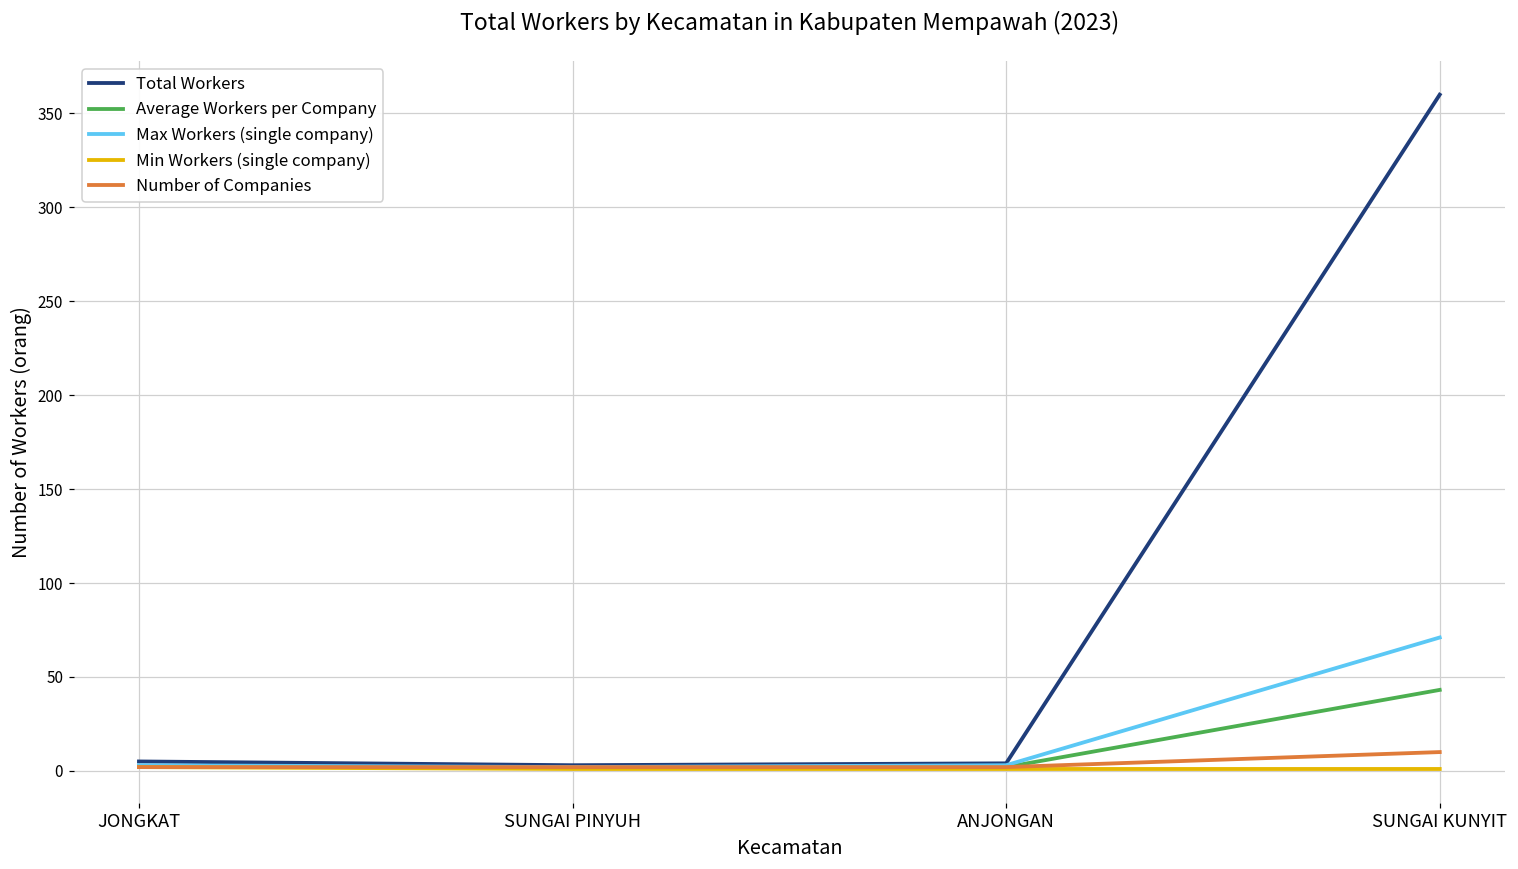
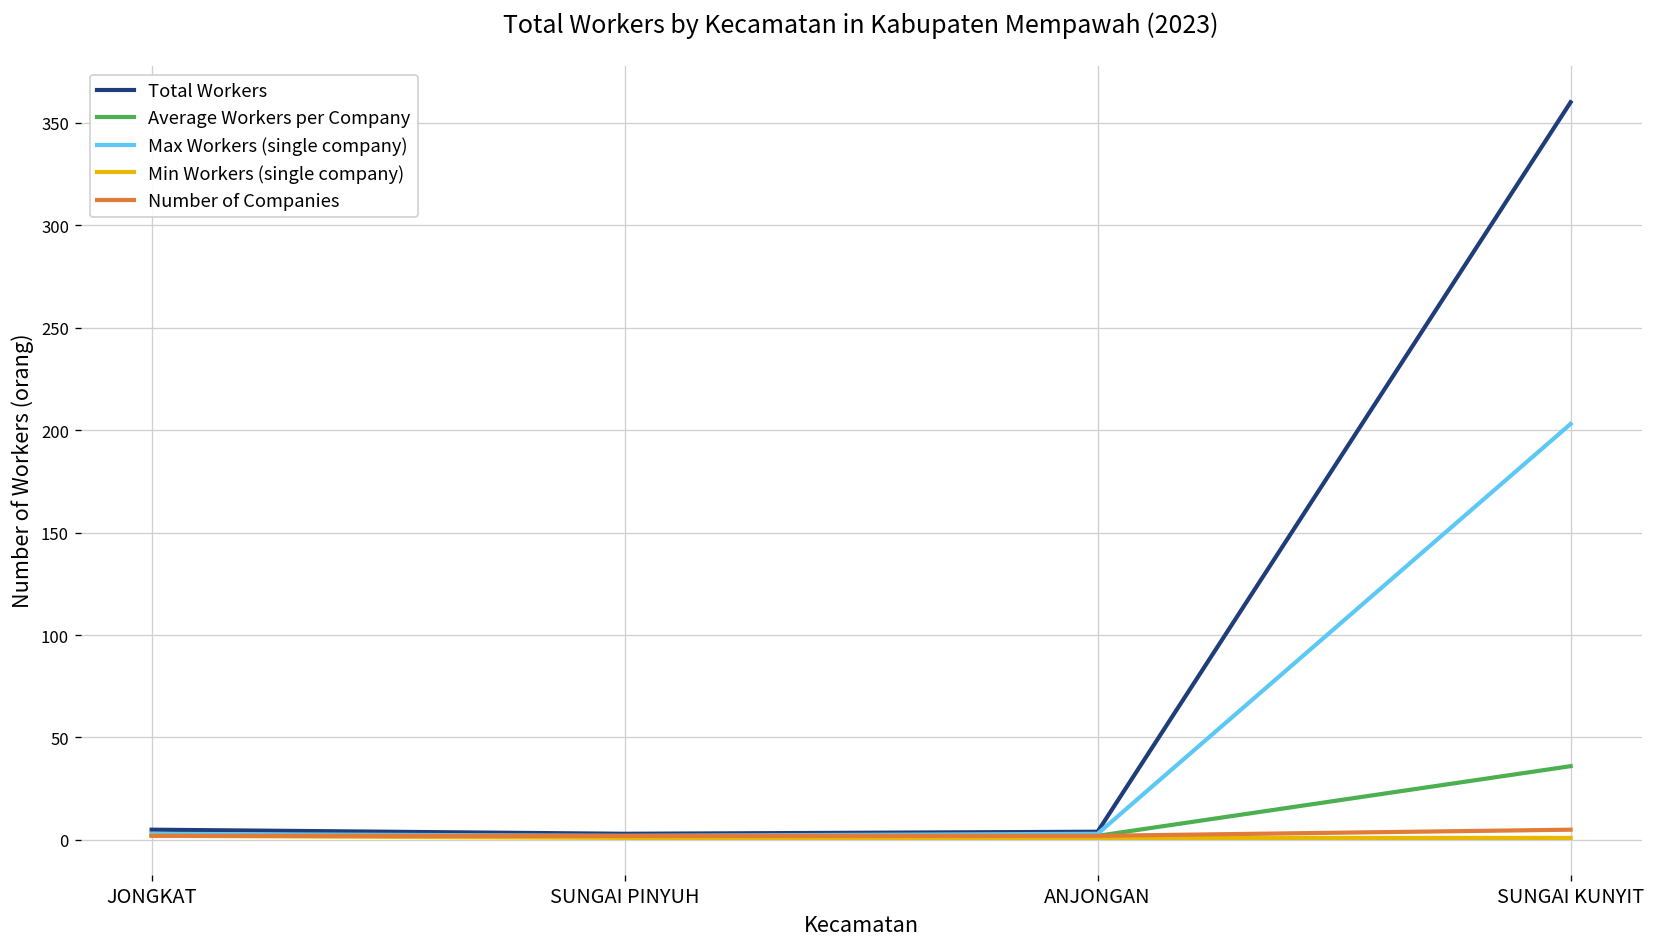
Average Workers per Company, SUNGAI KUNYIT: 43 -> 36
Max Workers (single company), SUNGAI KUNYIT: 71 -> 203
Number of Companies, SUNGAI KUNYIT: 10 -> 5
